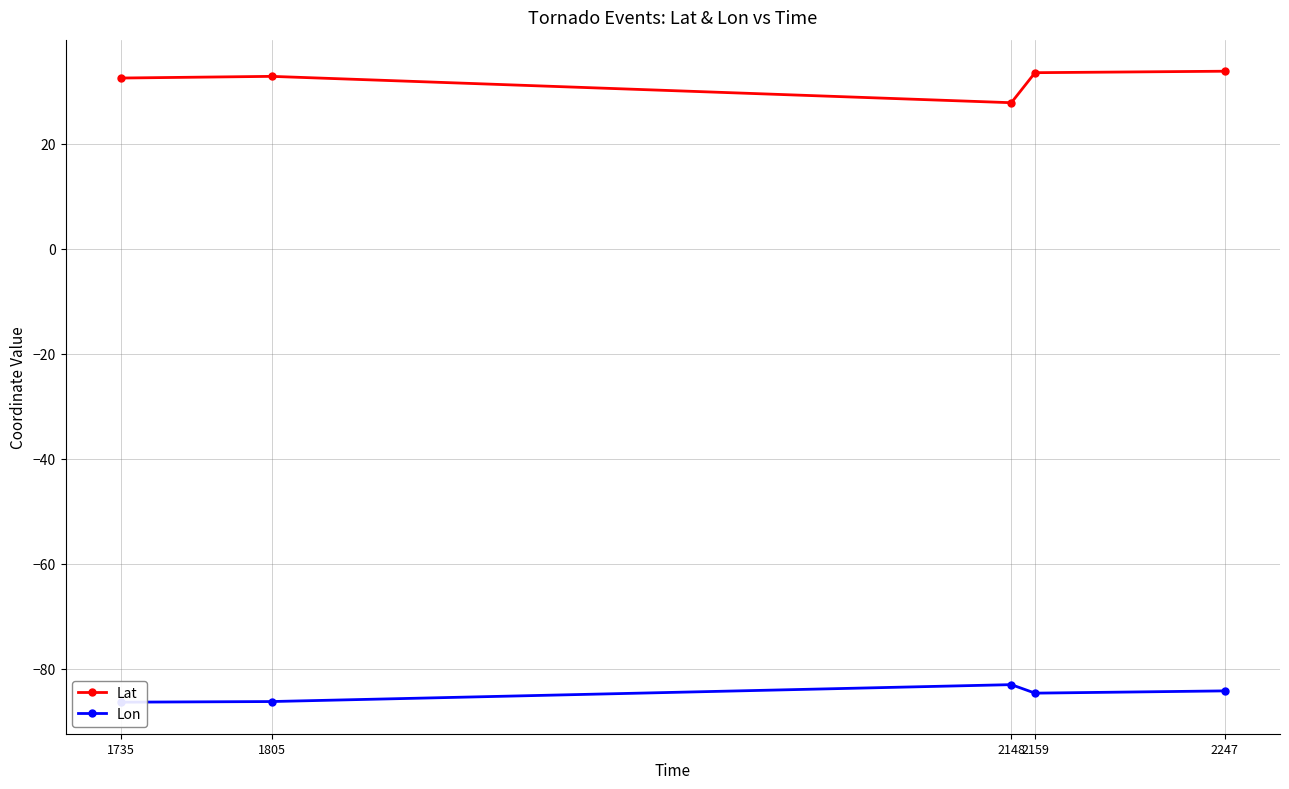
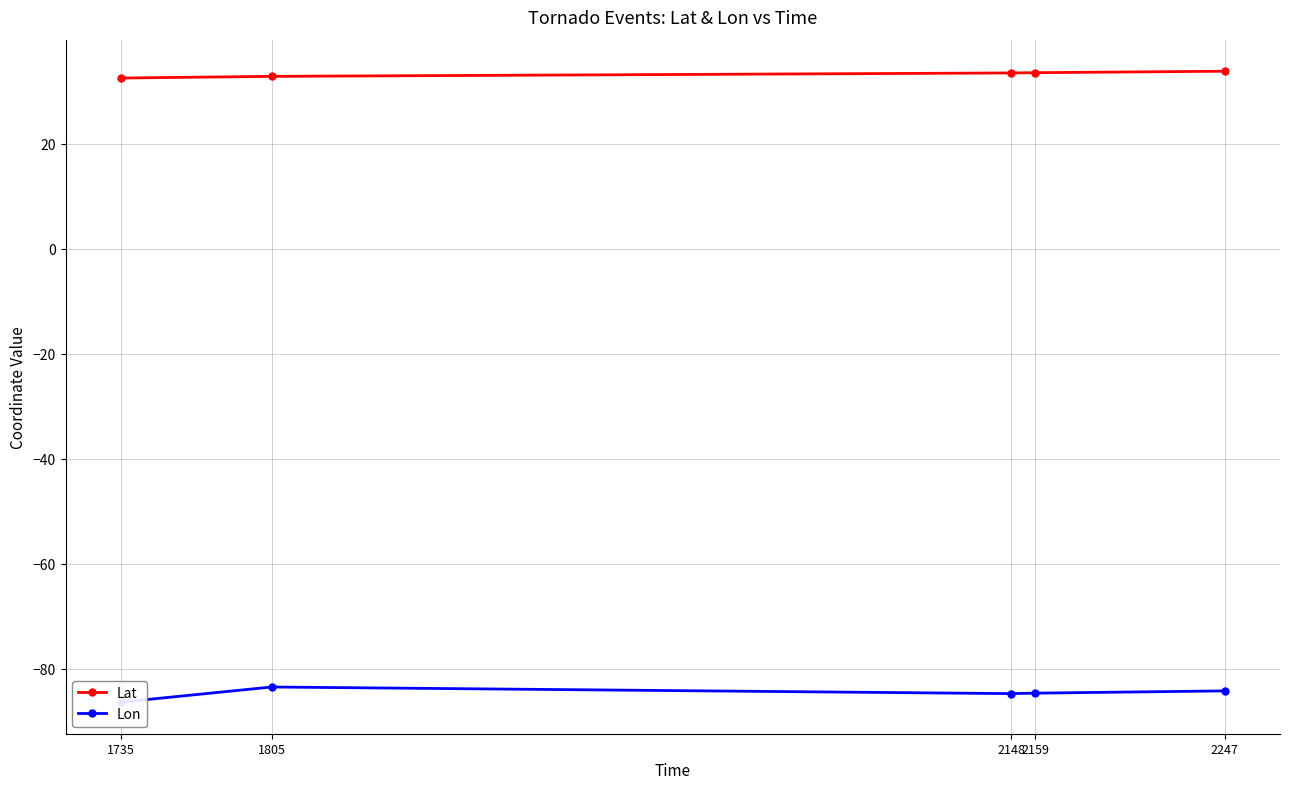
Lon, 1805: -86 -> -83
Lat, 2148: 28 -> 34
Lon, 2148: -83 -> -85
